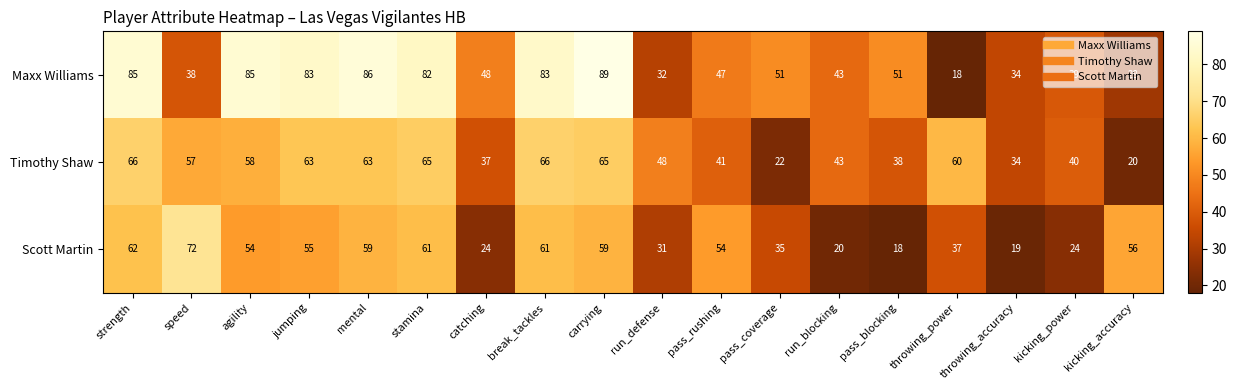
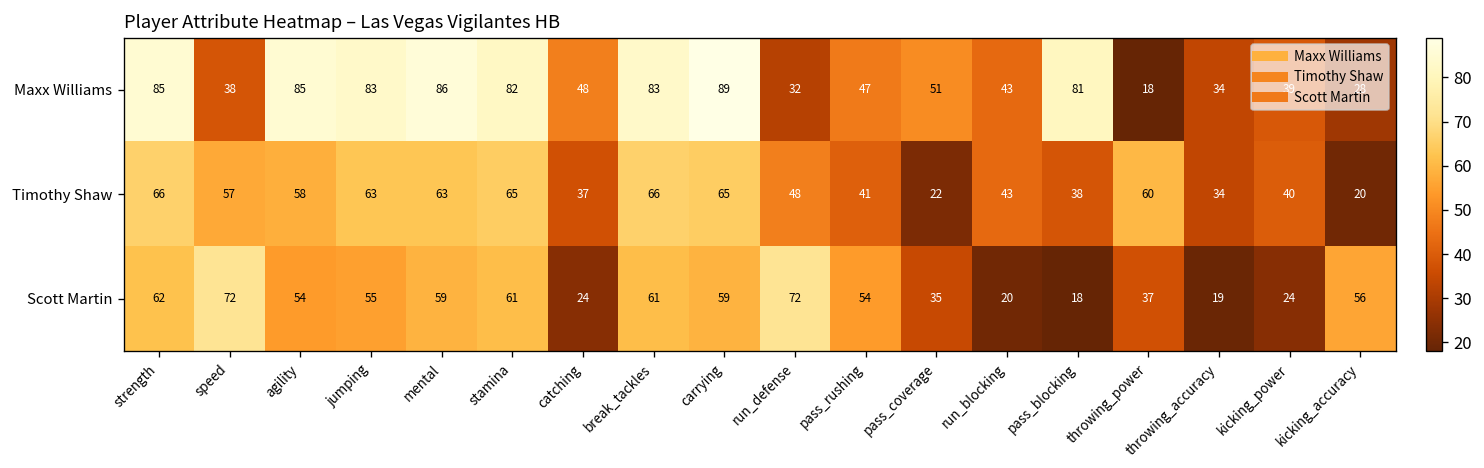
Maxx Williams, pass_blocking: 51 -> 81
Scott Martin, run_defense: 31 -> 72
